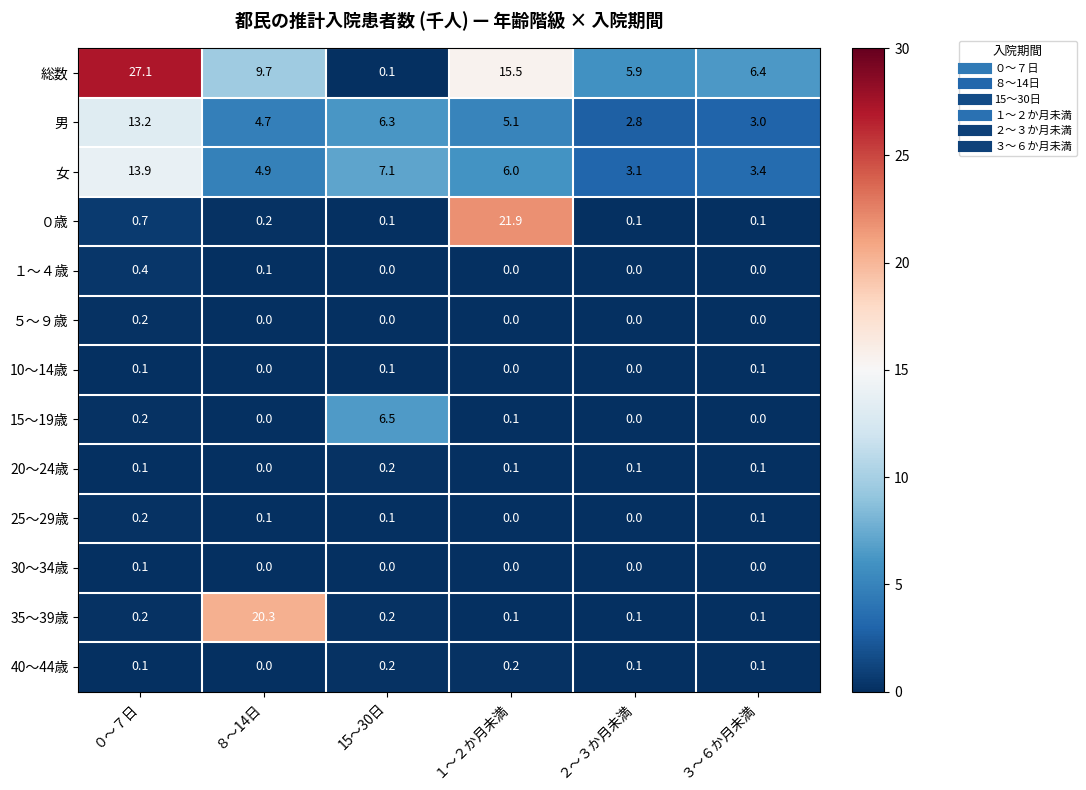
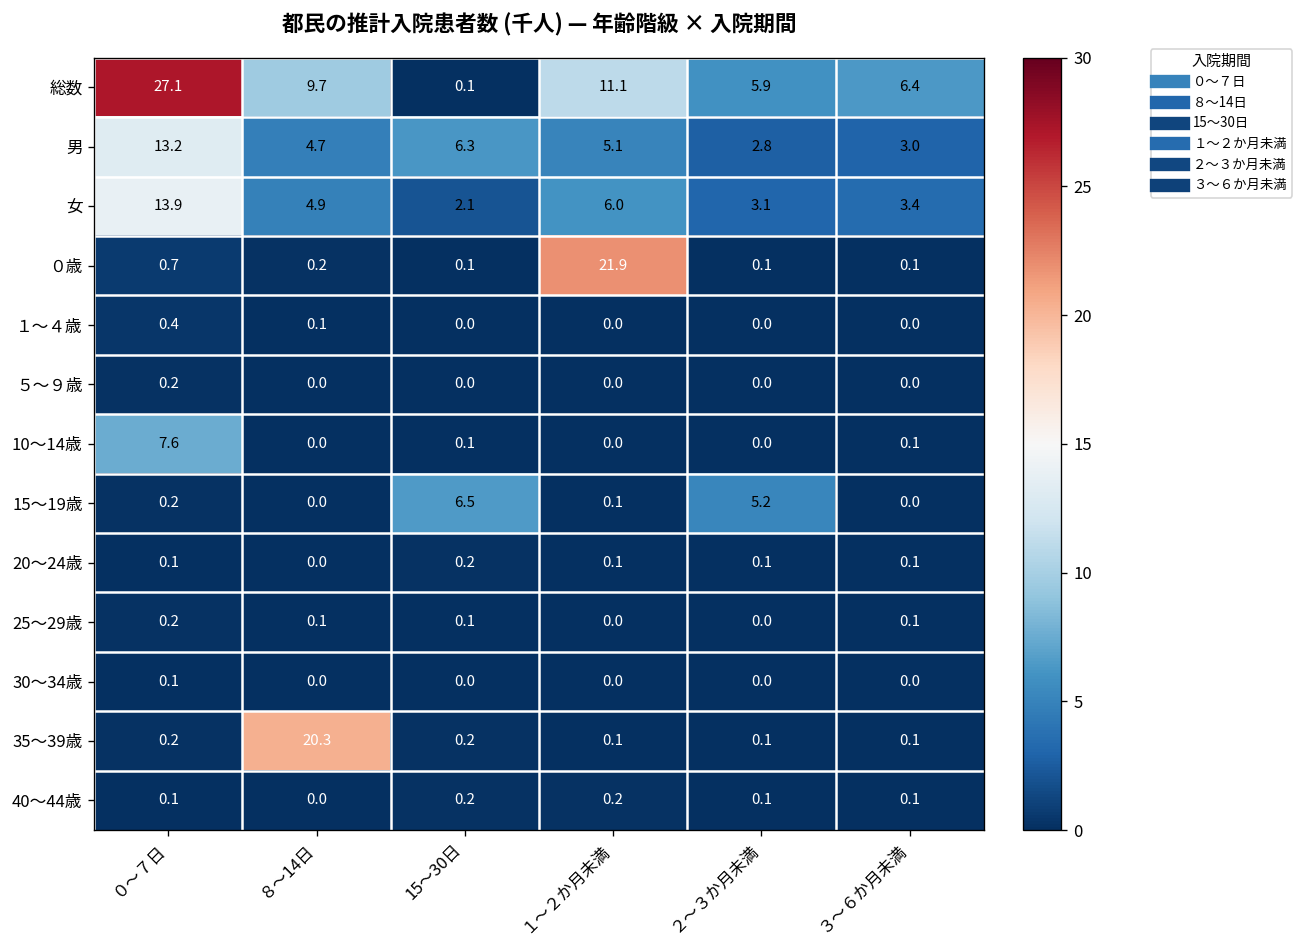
総数, １～２か月未満: 15.5 -> 11.1
女, 15～30日: 7.1 -> 2.1
10～14歳, ０～７日: 0.1 -> 7.6
15～19歳, ２～３か月未満: 0.0 -> 5.2
